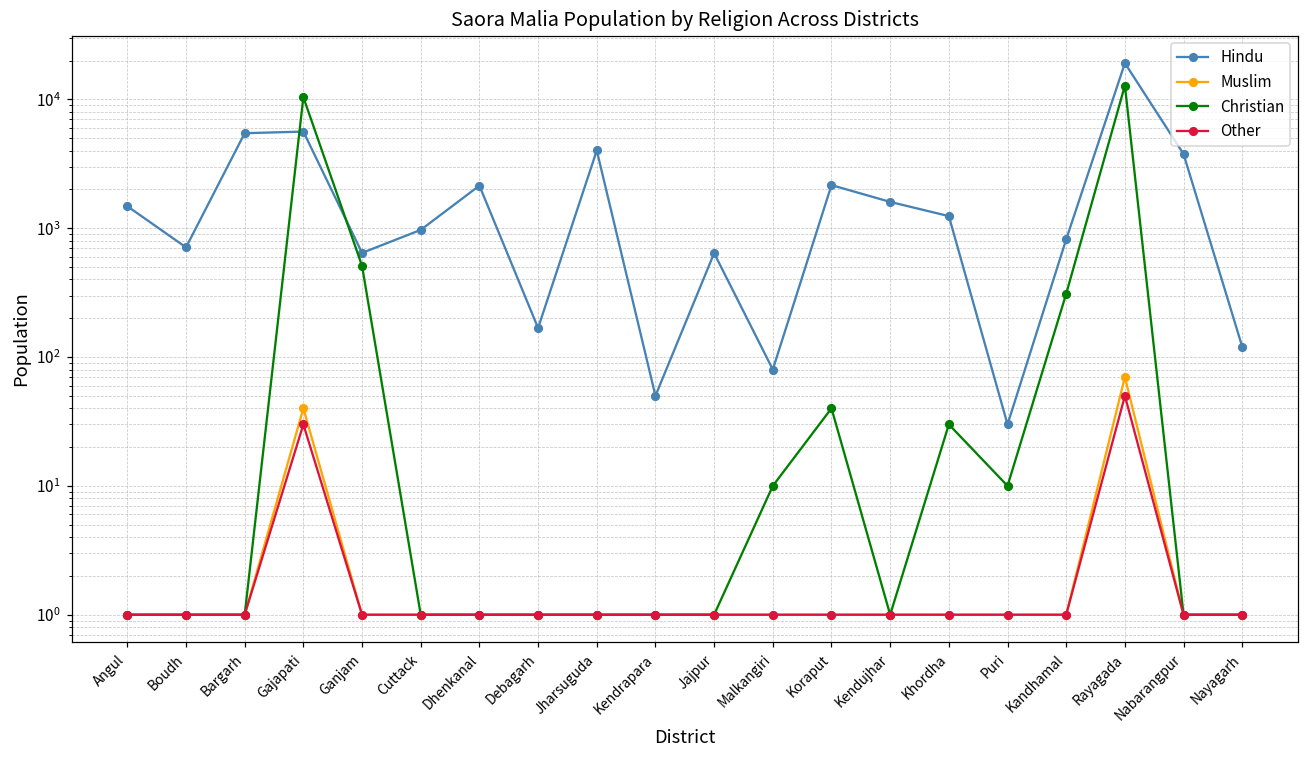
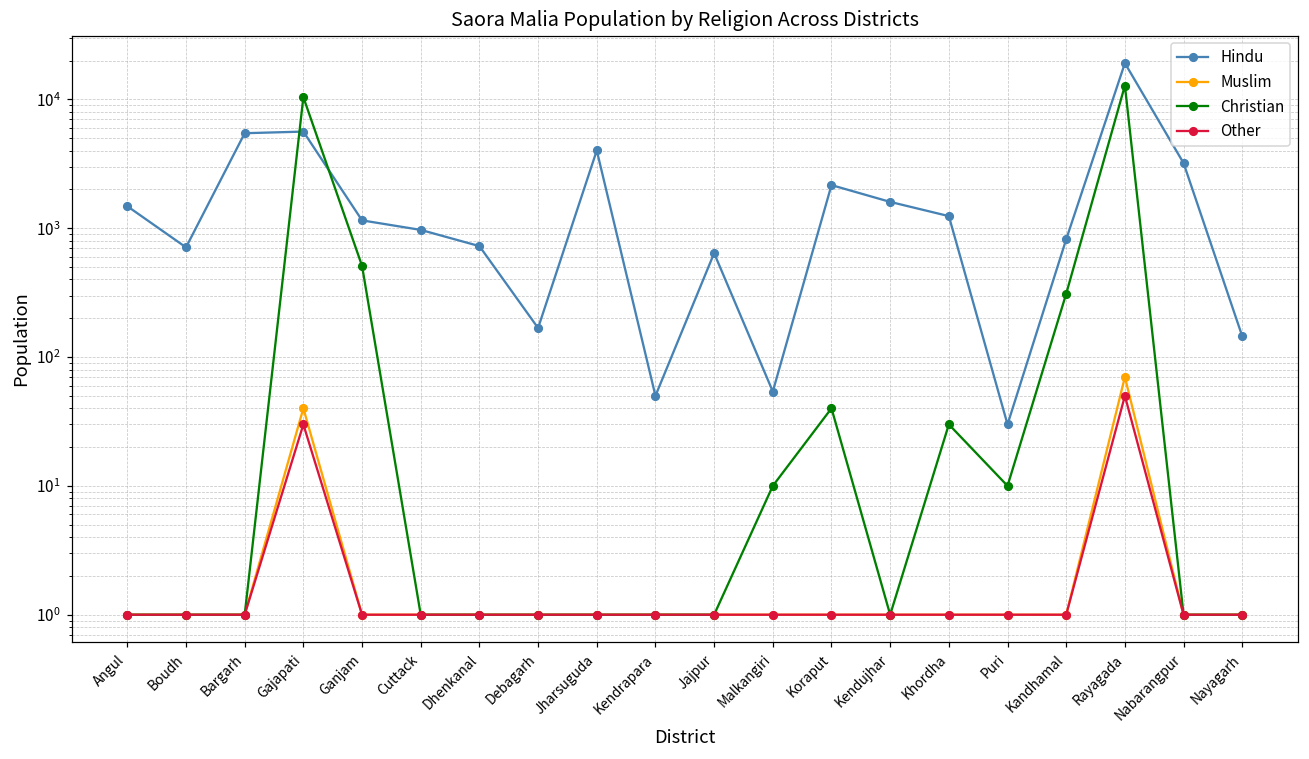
Hindu, Ganjam: 600 -> 1200
Hindu, Dhenkanal: 2100 -> 700
Hindu, Malkangiri: 80 -> 50
Hindu, Nabarangpur: 3800 -> 3200
Hindu, Nayagarh: 120 -> 150
